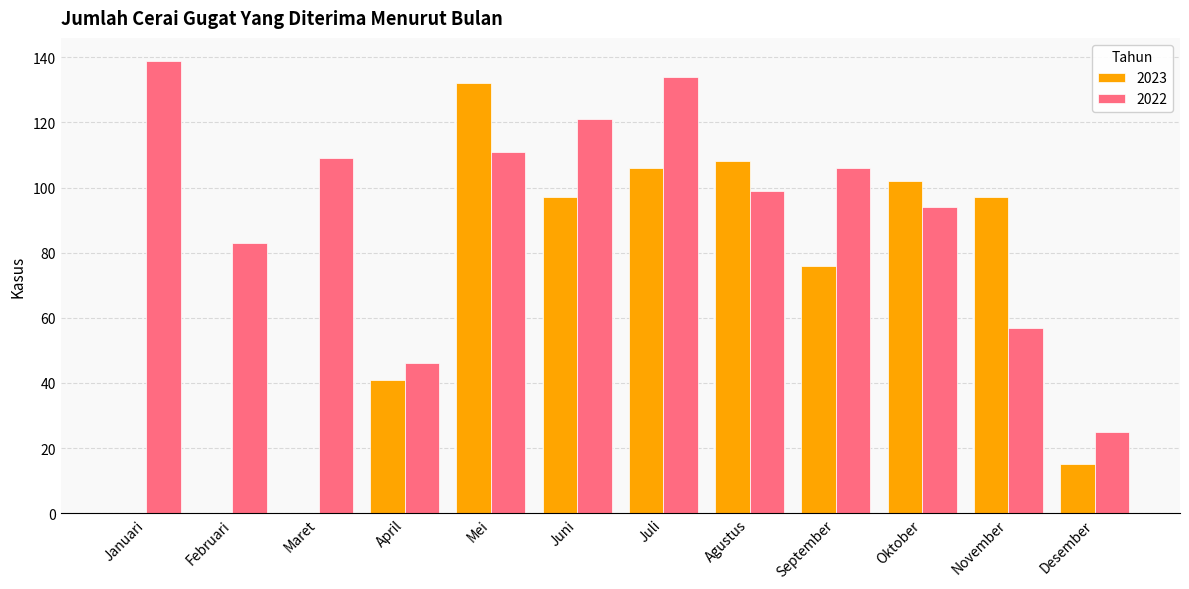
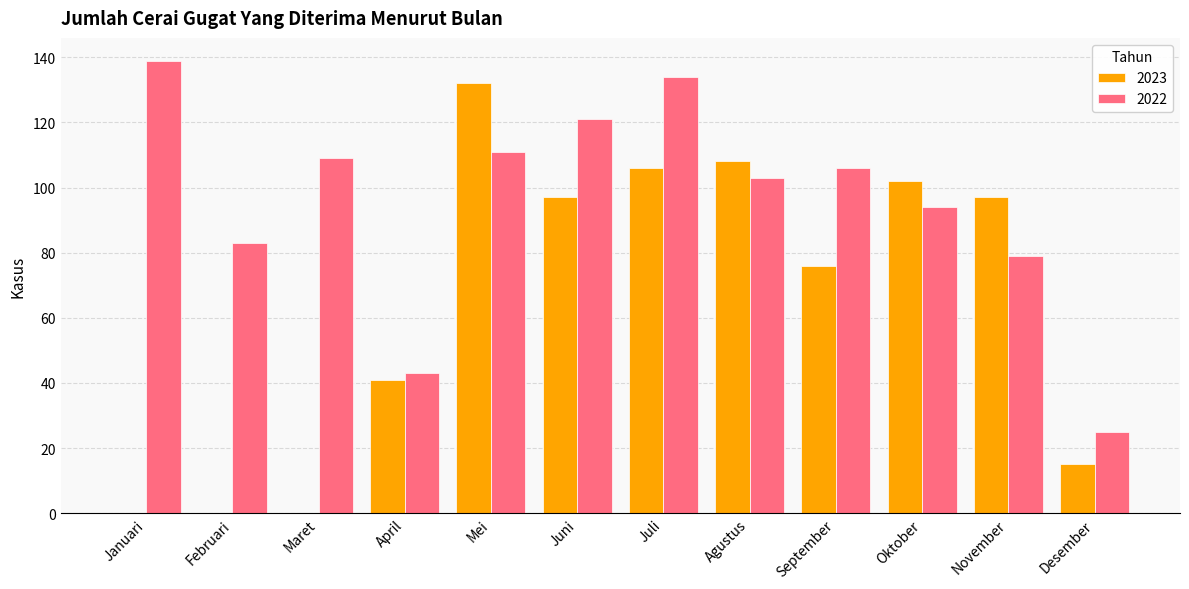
2022, April: 46 -> 43
2022, Agustus: 99 -> 103
2022, November: 57 -> 79
